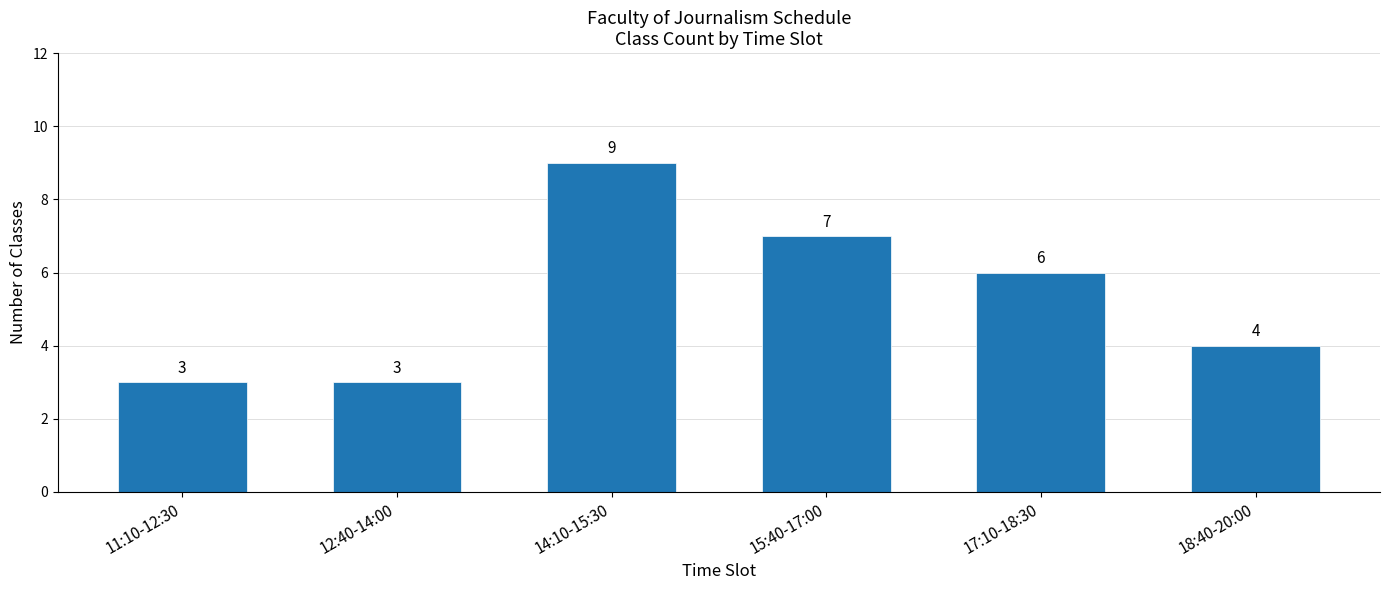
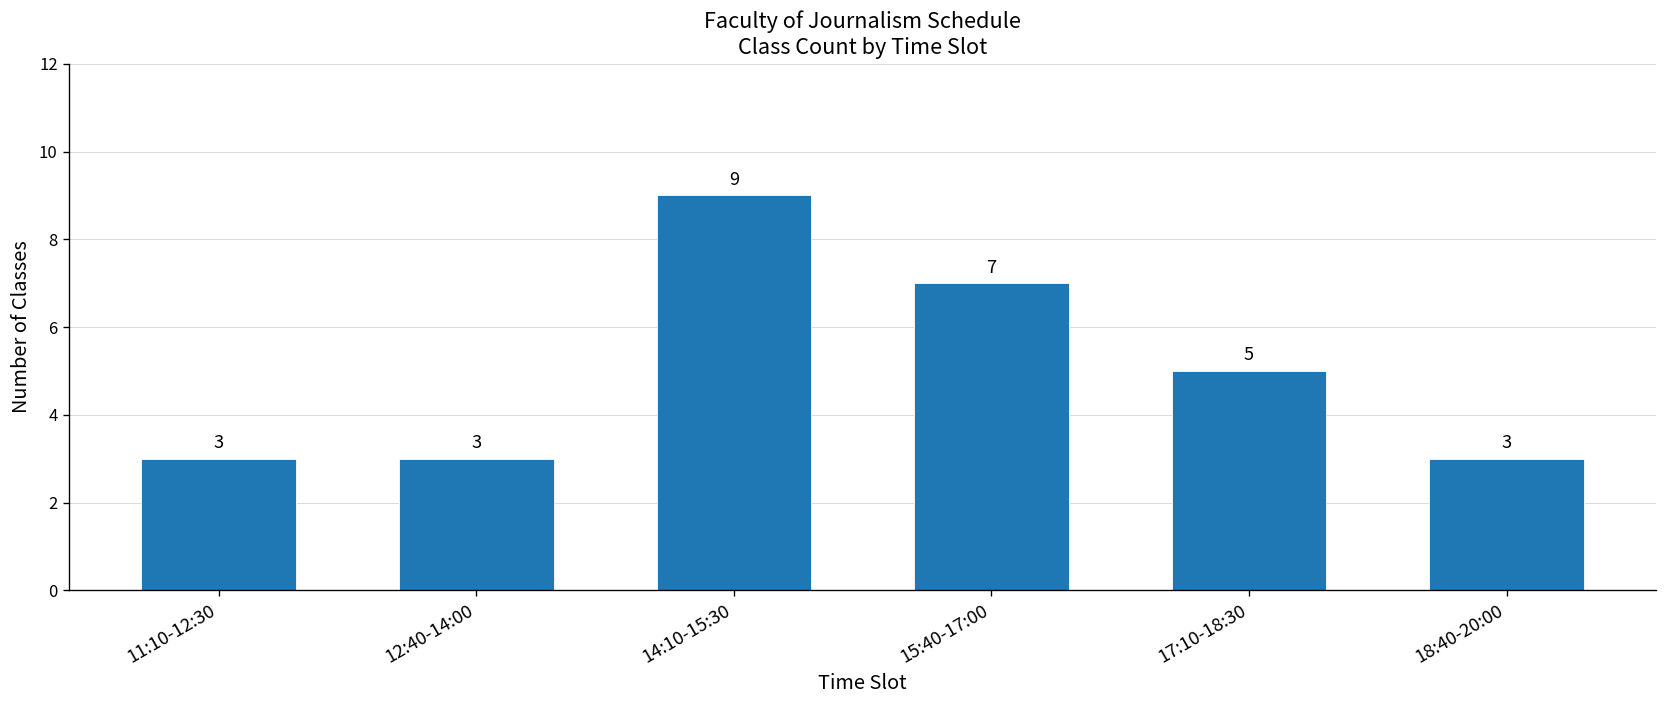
17:10-18:30: 6 -> 5
18:40-20:00: 4 -> 3
